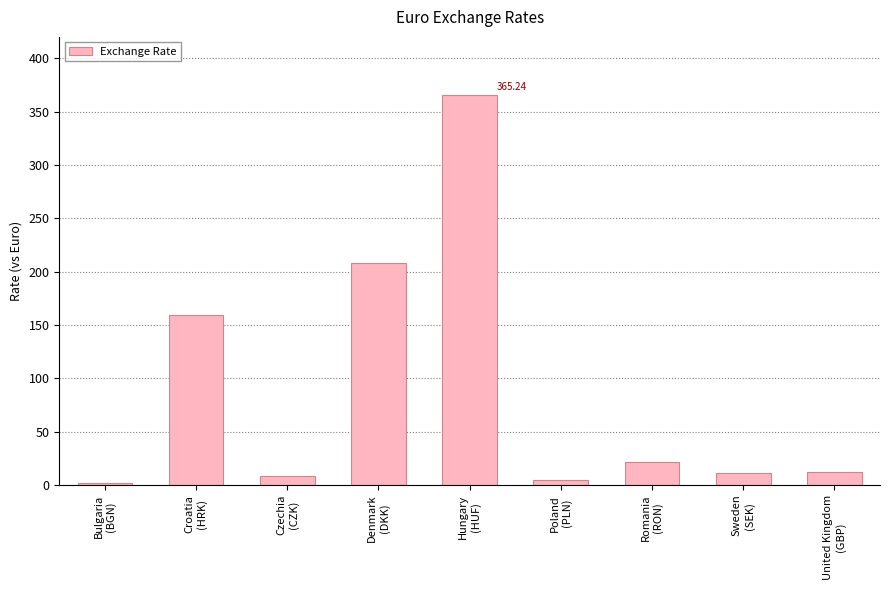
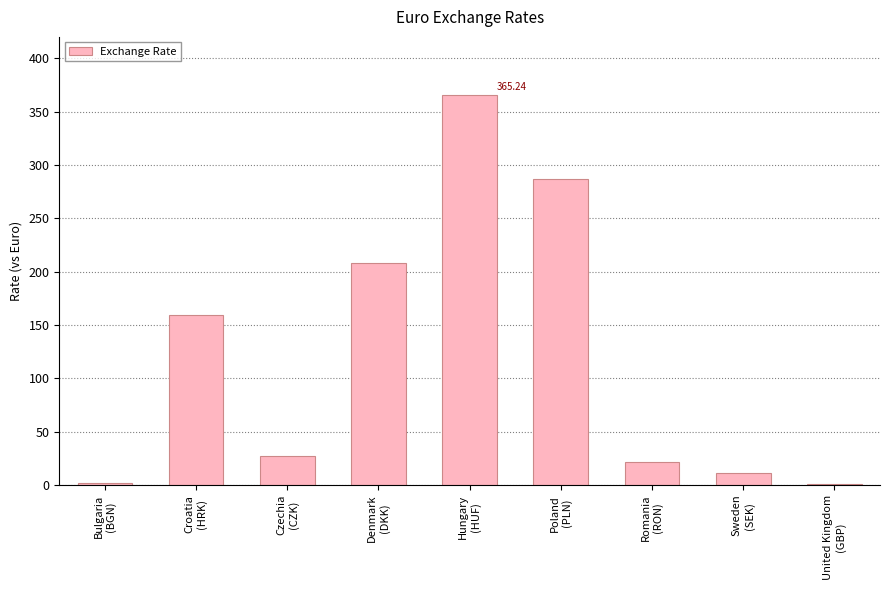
Czechia (CZK): 9 -> 28
Poland (PLN): 5 -> 287
United Kingdom (GBP): 12 -> 1
